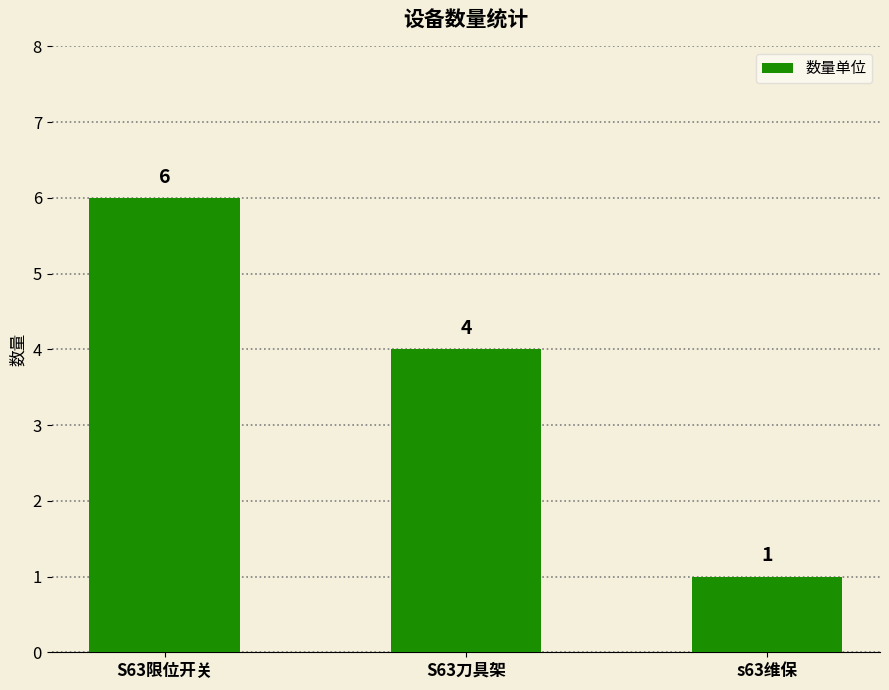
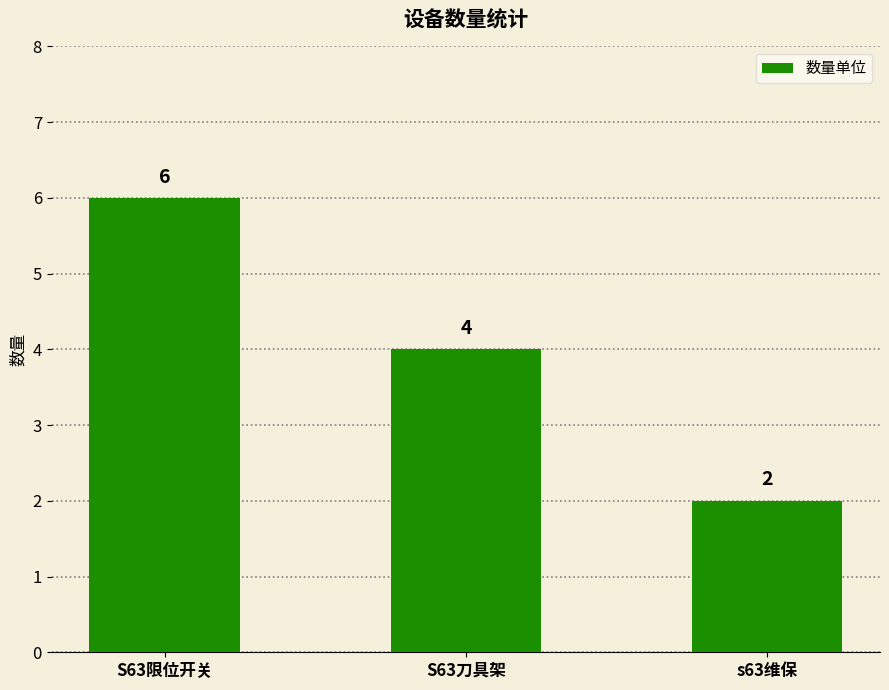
s63维保: 1 -> 2
